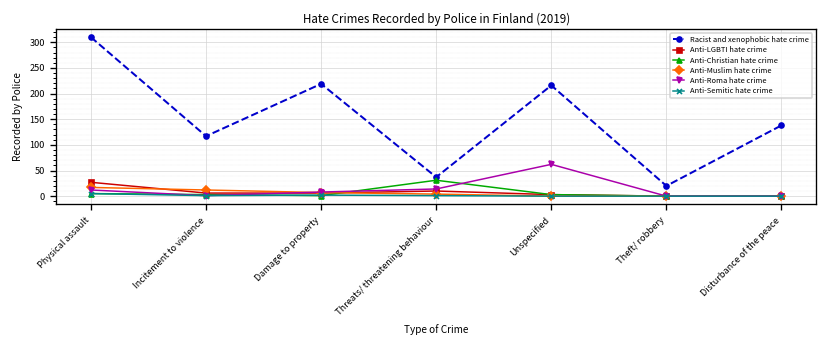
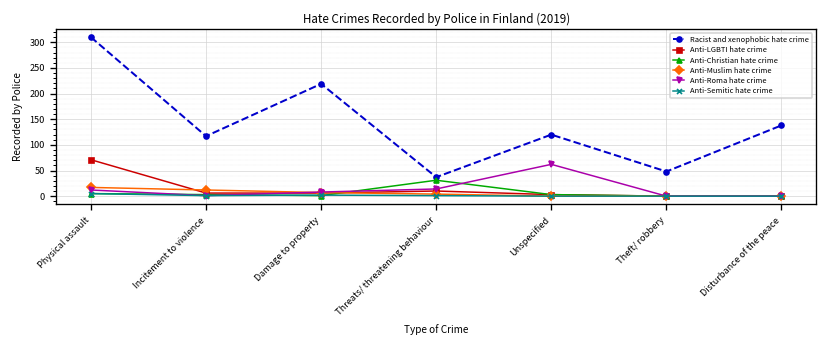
Anti-LGBTI hate crime, Physical assault: 30 -> 70
Racist and xenophobic hate crime, Unspecified: 220 -> 120
Racist and xenophobic hate crime, Theft/ robbery: 20 -> 50
